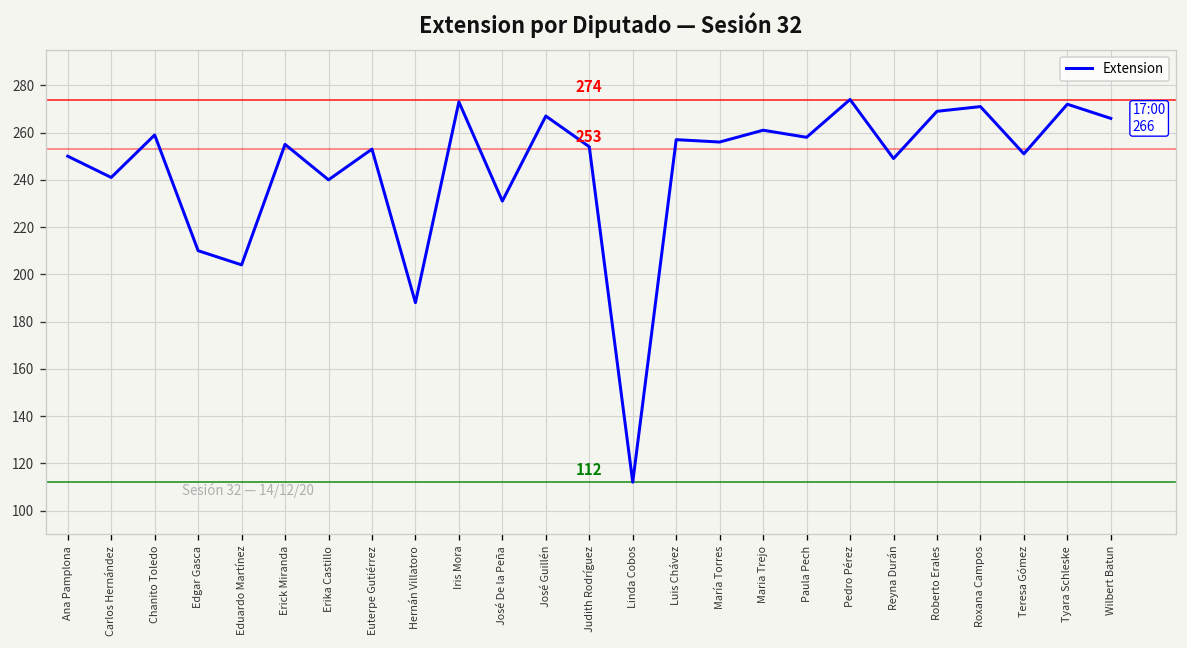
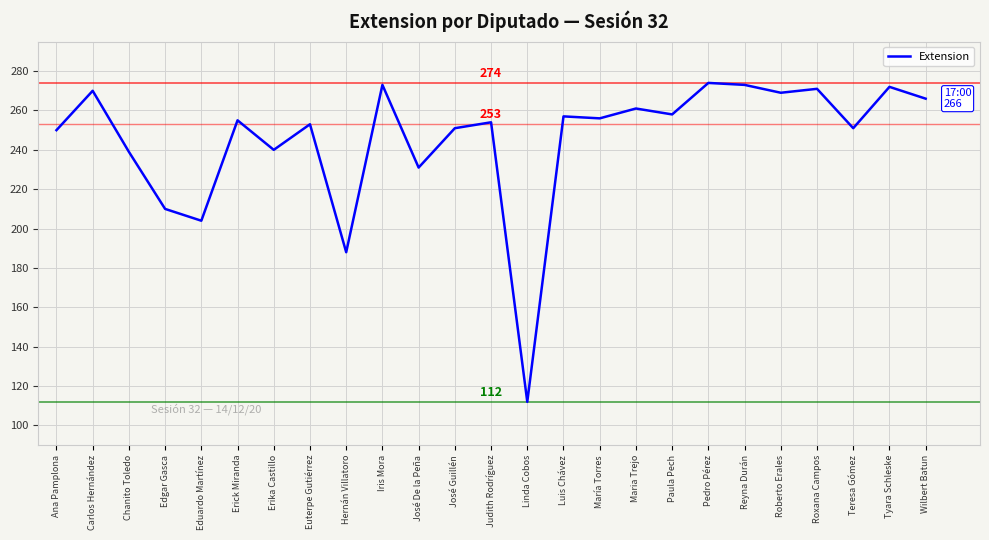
Carlos Hernández: 241 -> 270
Chanito Toledo: 259 -> 239
José Guillén: 267 -> 251
Reyna Durán: 249 -> 273
